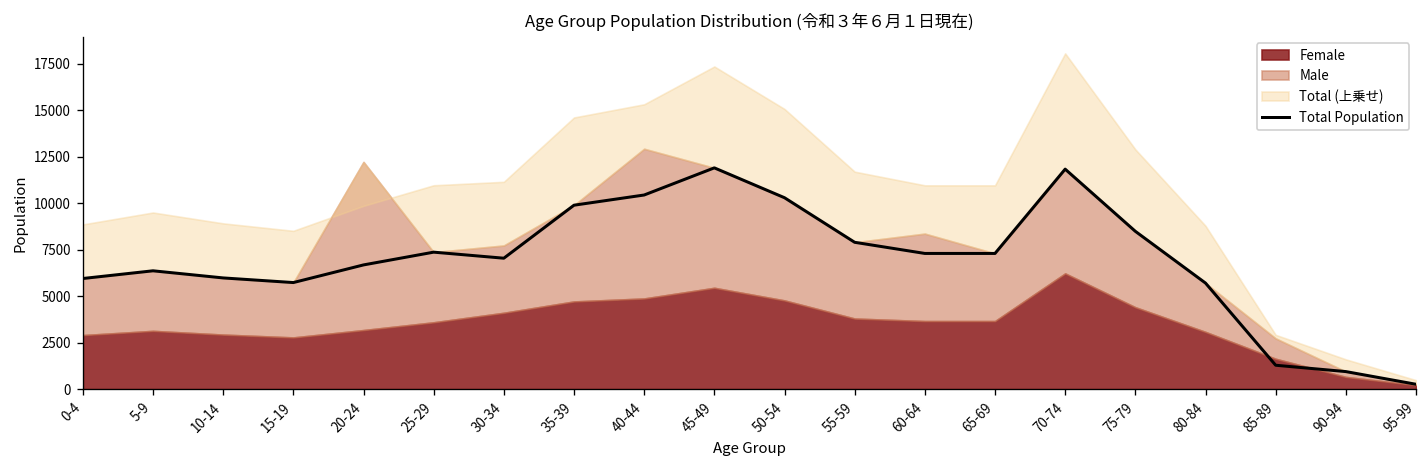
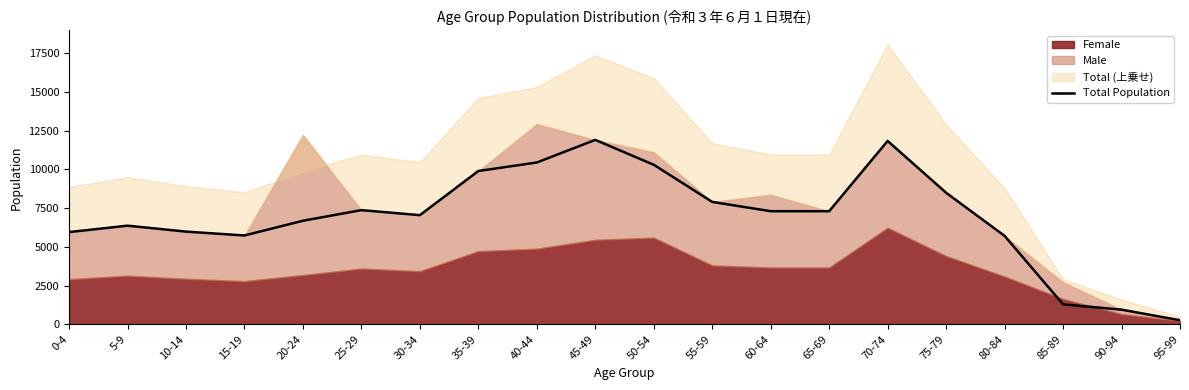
Female, 30-34: 4100 -> 3400
Female, 50-54: 4800 -> 5600
